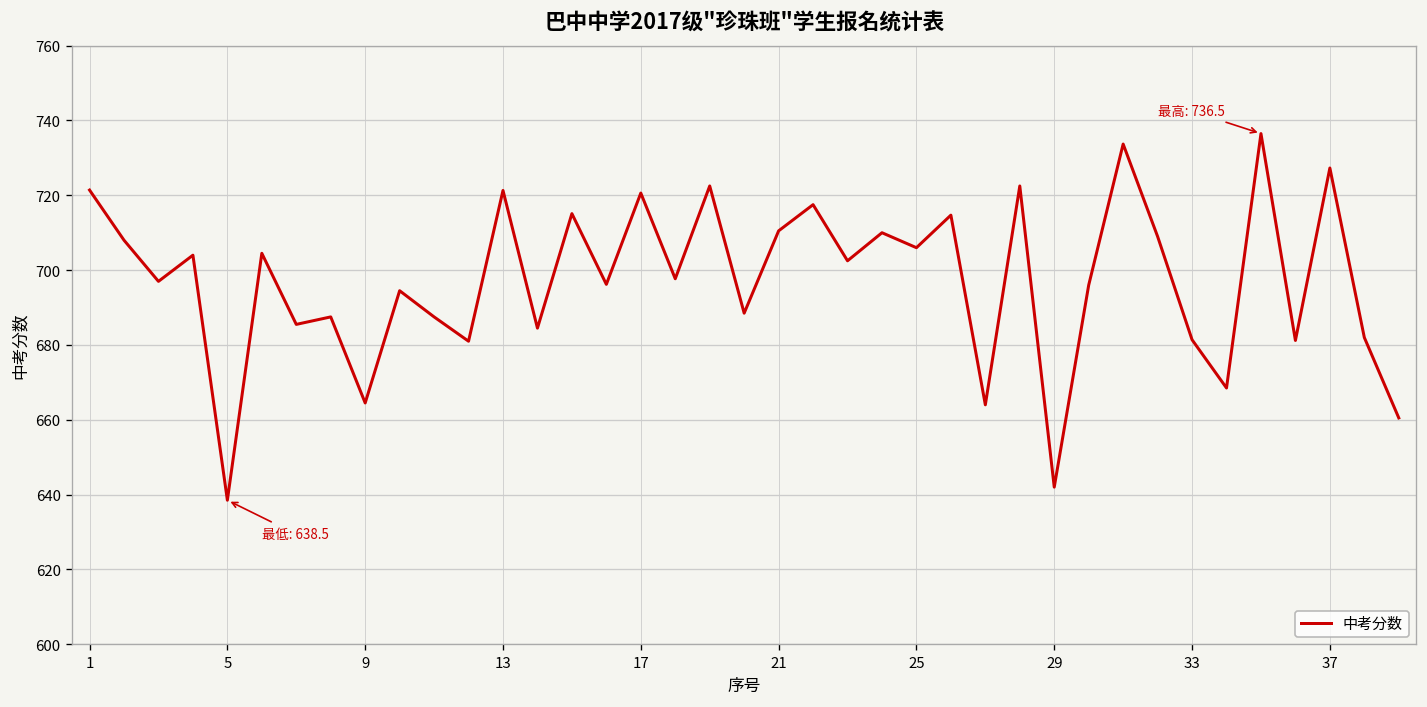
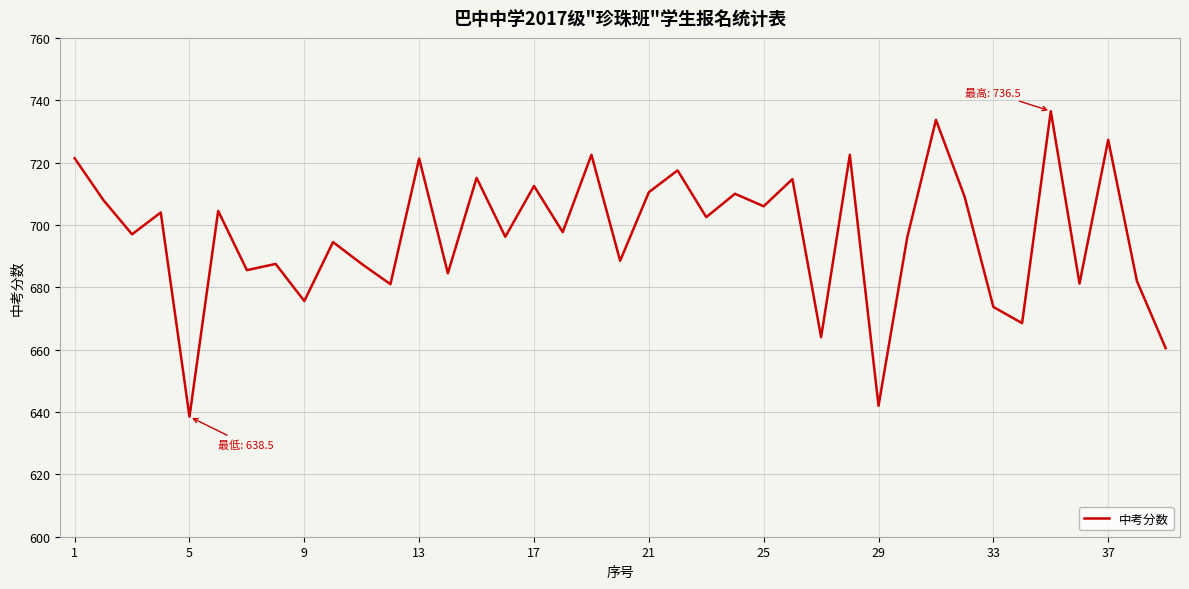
9: 665 -> 676
17: 721 -> 713
33: 681 -> 674
